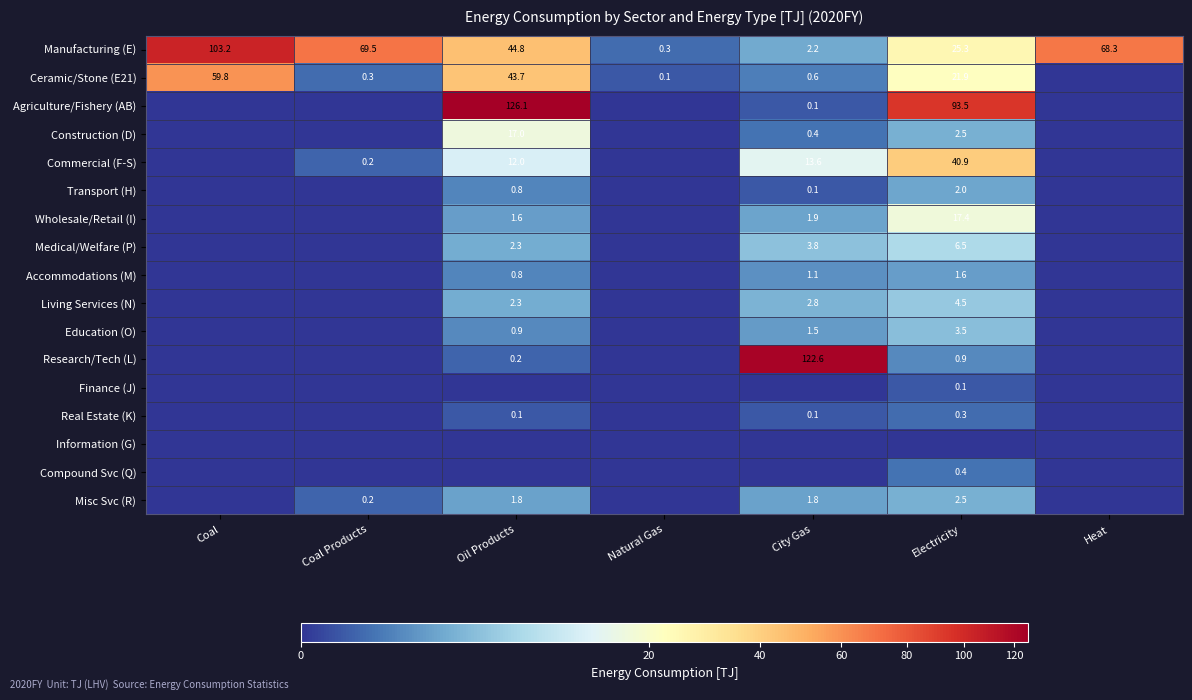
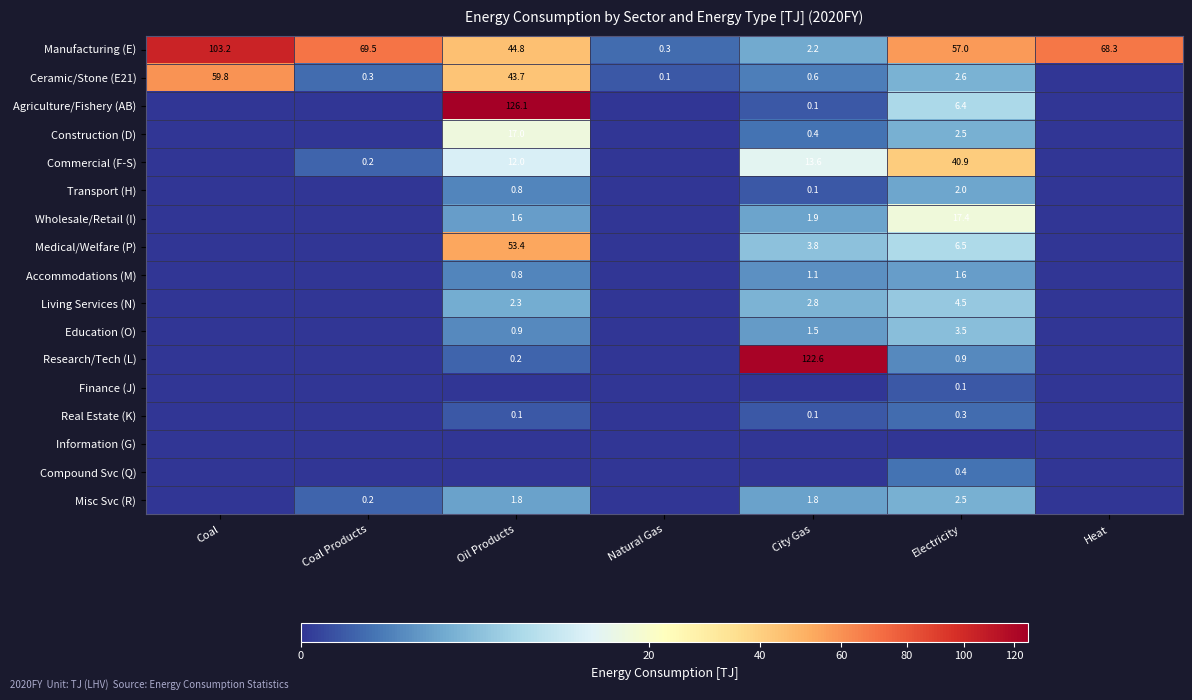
Manufacturing (E), Electricity: 25.3 -> 57.0
Ceramic/Stone (E21), Electricity: 21.9 -> 2.6
Agriculture/Fishery (AB), Electricity: 93.5 -> 6.4
Medical/Welfare (P), Oil Products: 2.3 -> 53.4
